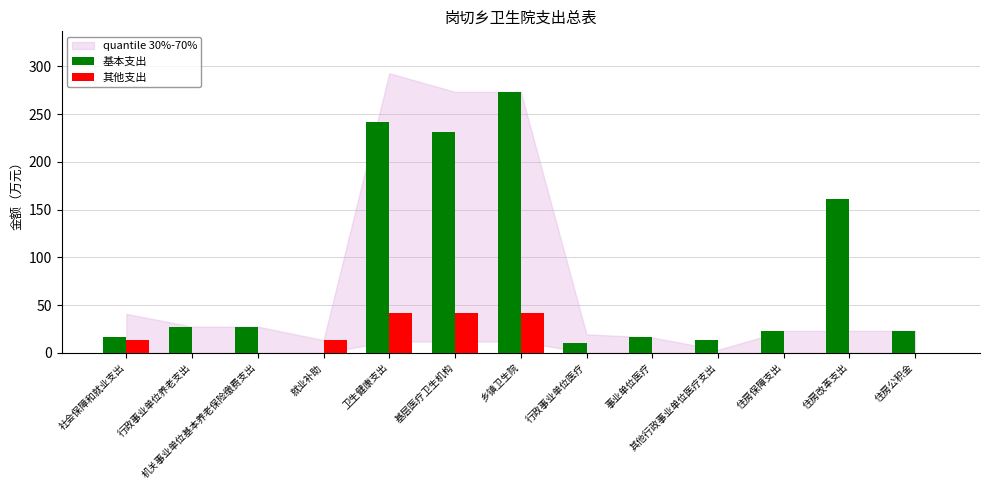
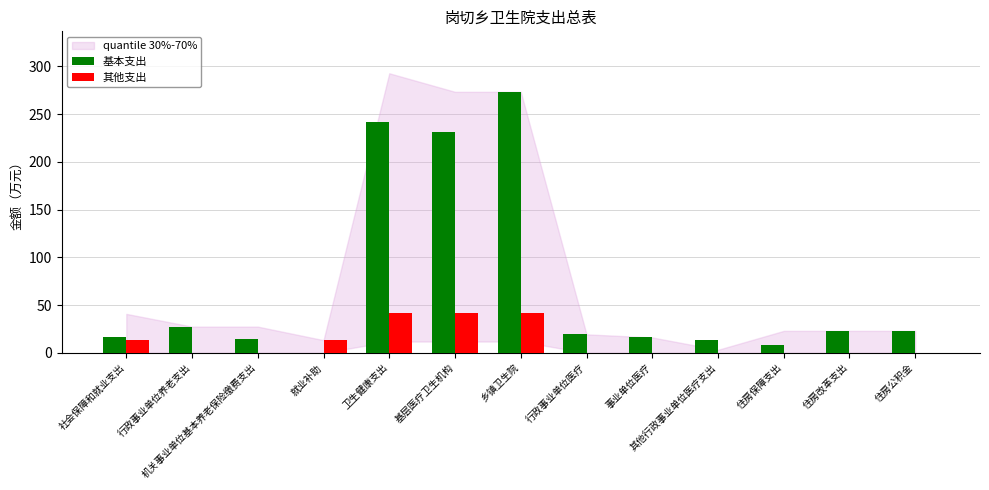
基本支出, 机关事业单位基本养老保险缴费支出: 30 -> 10
基本支出, 行政事业单位医疗: 10 -> 20
基本支出, 住房保障支出: 20 -> 10
基本支出, 住房改革支出: 160 -> 20
